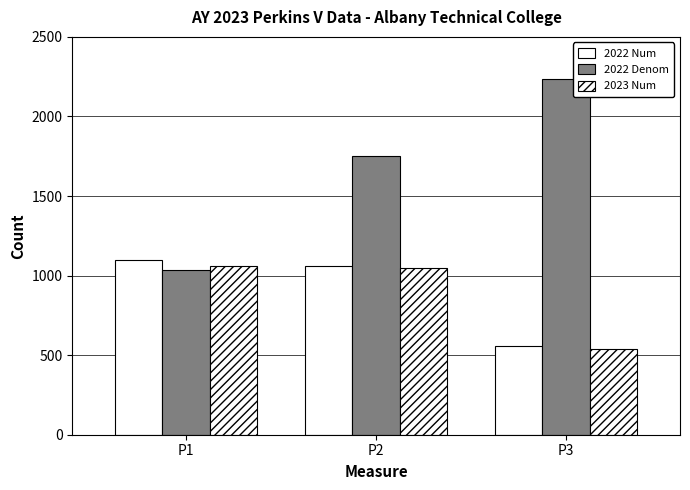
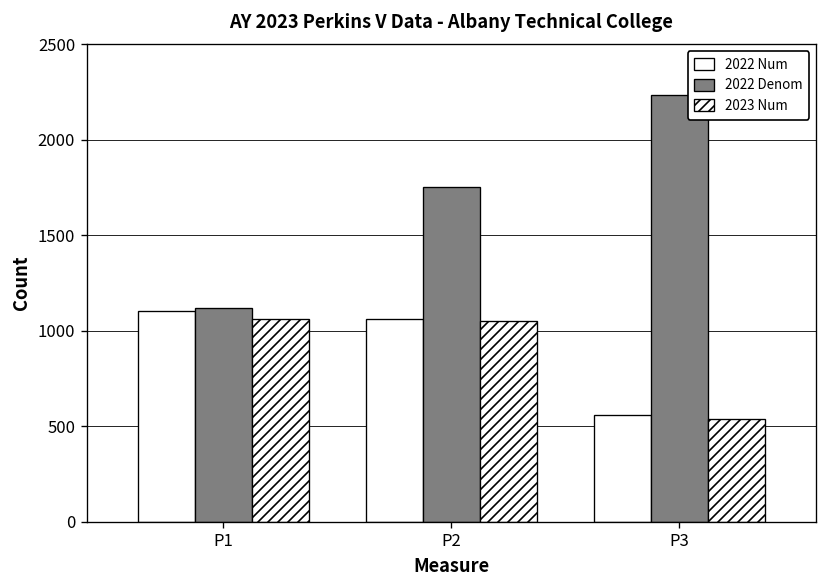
2022 Denom, P1: 1040 -> 1120
